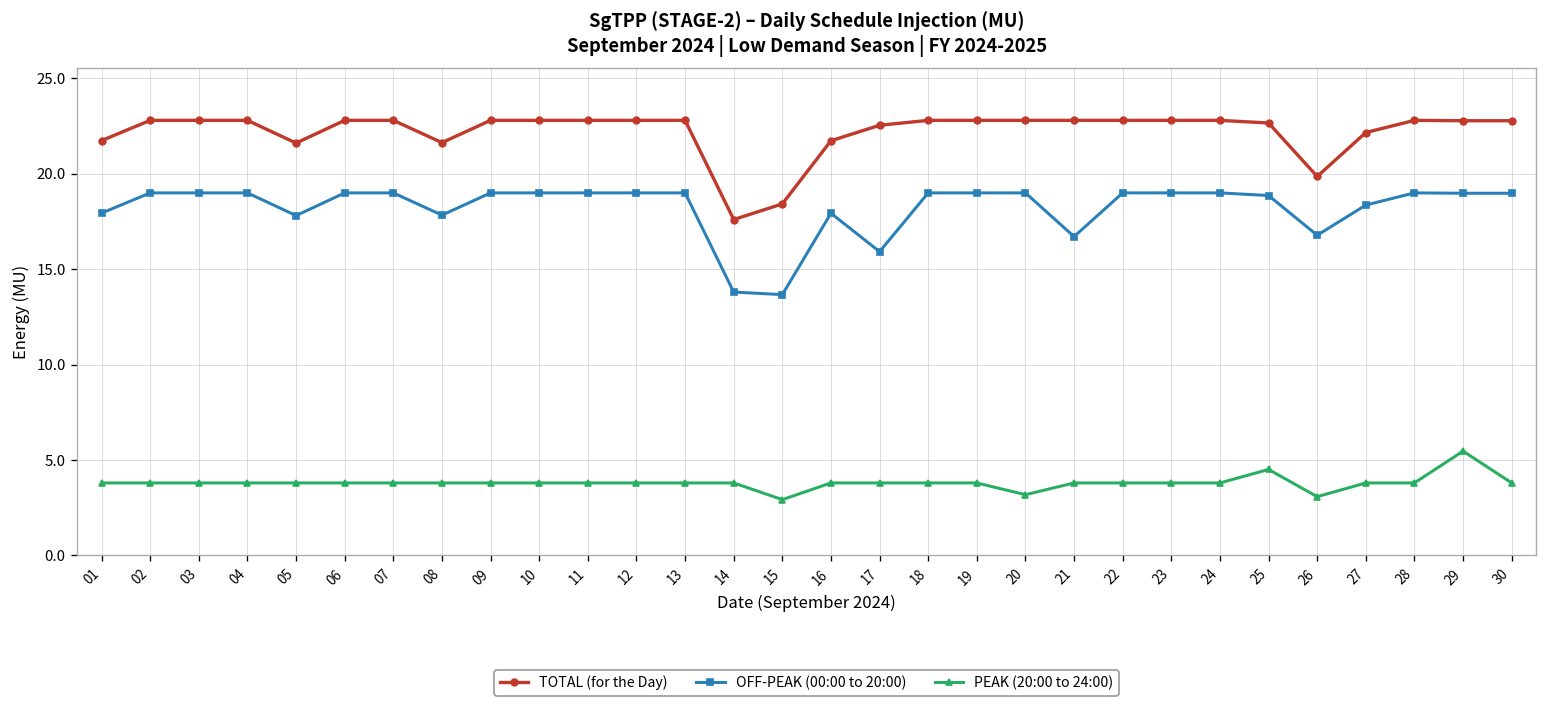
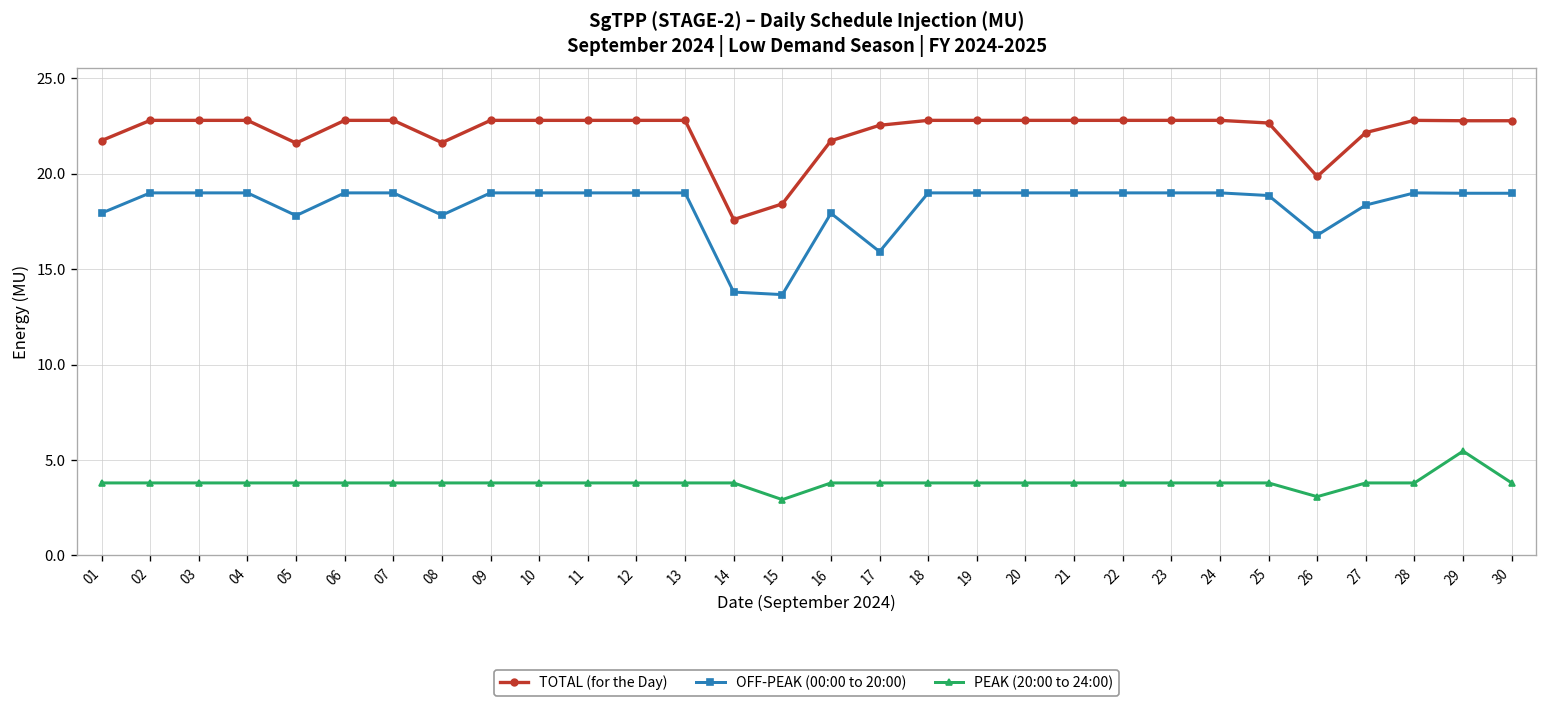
PEAK (20:00 to 24:00), 20: 3.2 -> 3.8
OFF-PEAK (00:00 to 20:00), 21: 16.7 -> 19.0
PEAK (20:00 to 24:00), 25: 4.5 -> 3.8
